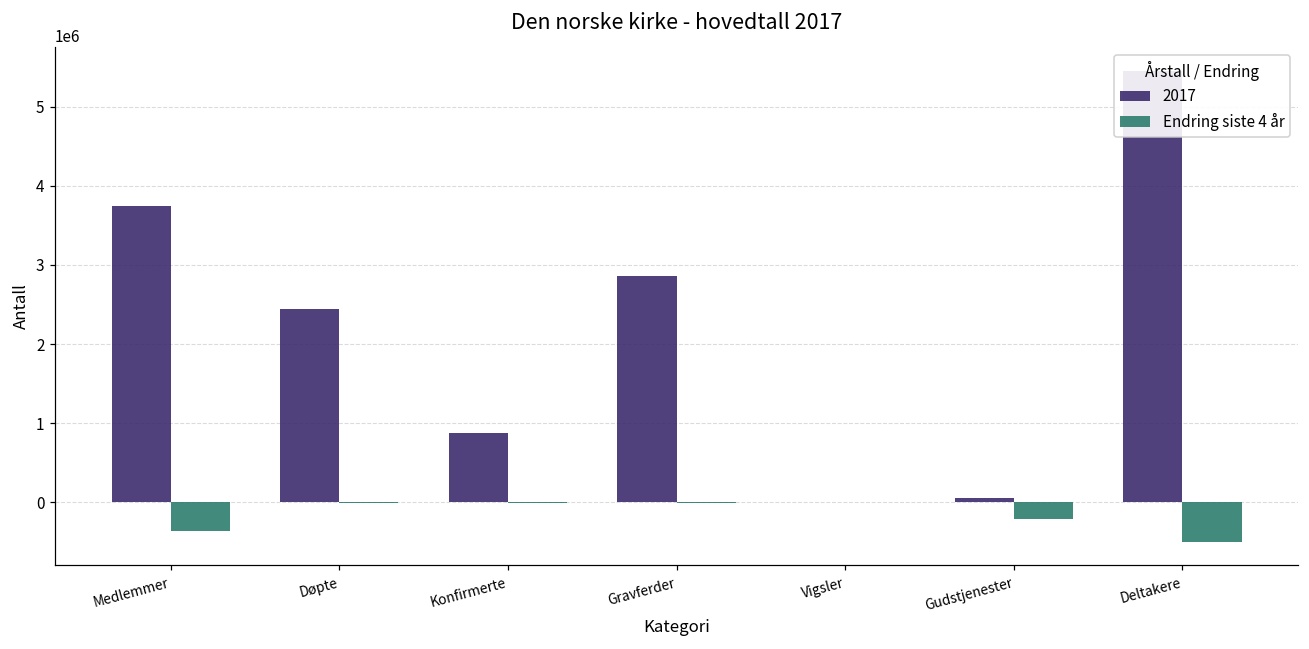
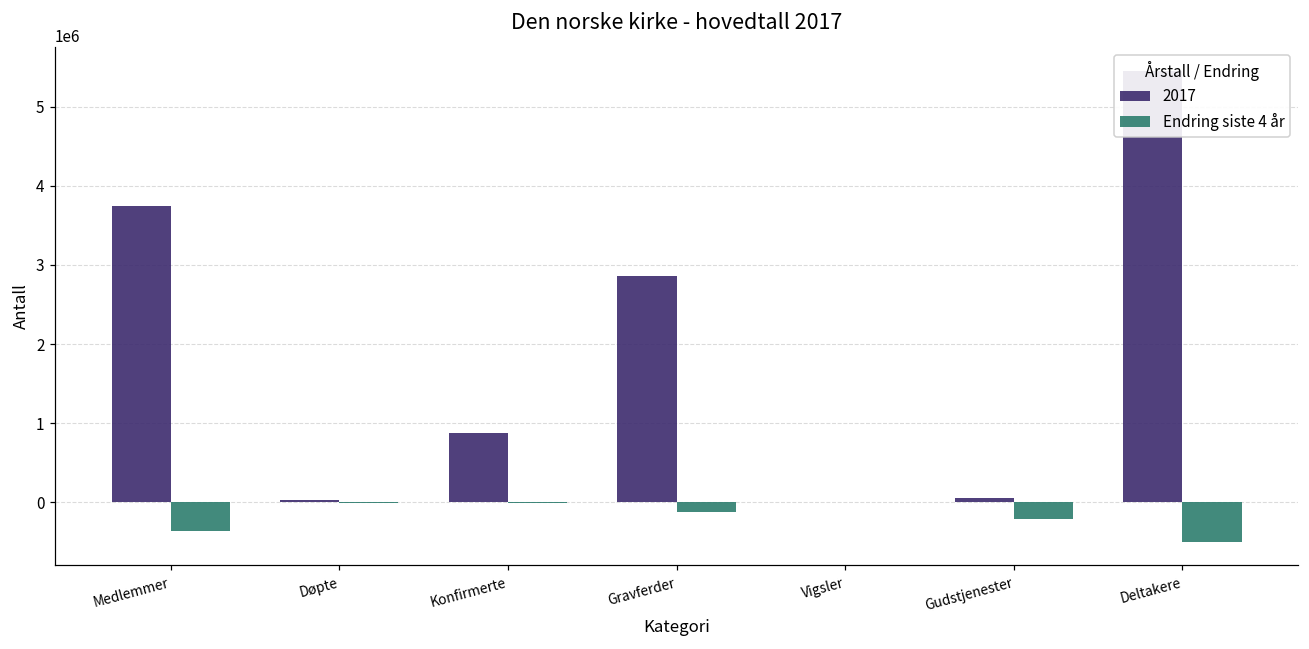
2017, Døpte: 2400000 -> 0
Endring siste 4 år, Gravferder: 0 -> -100000
